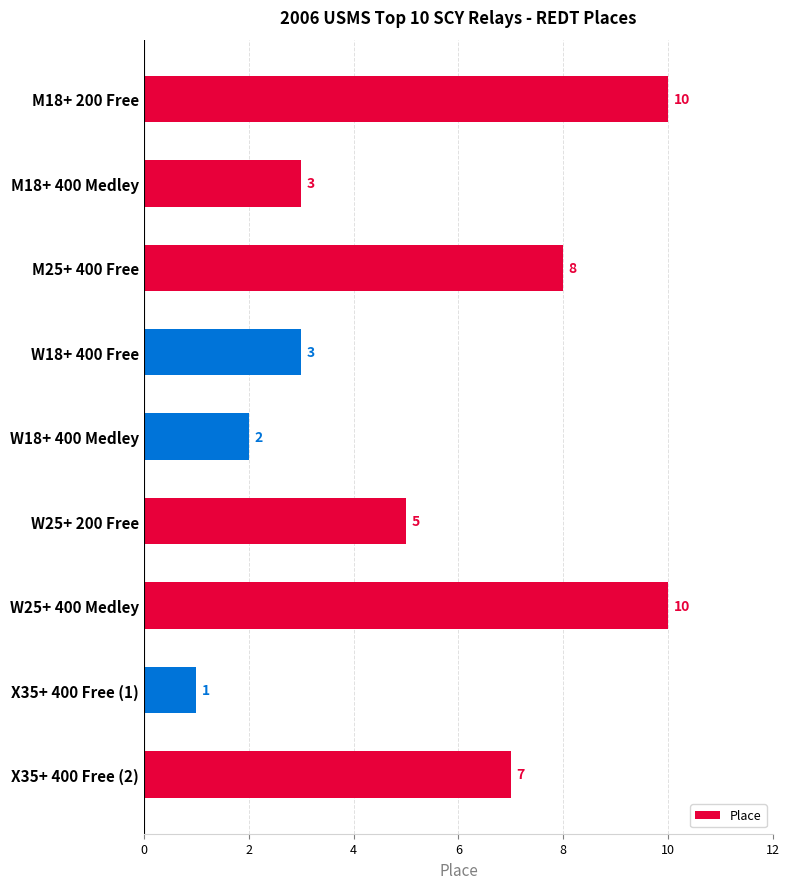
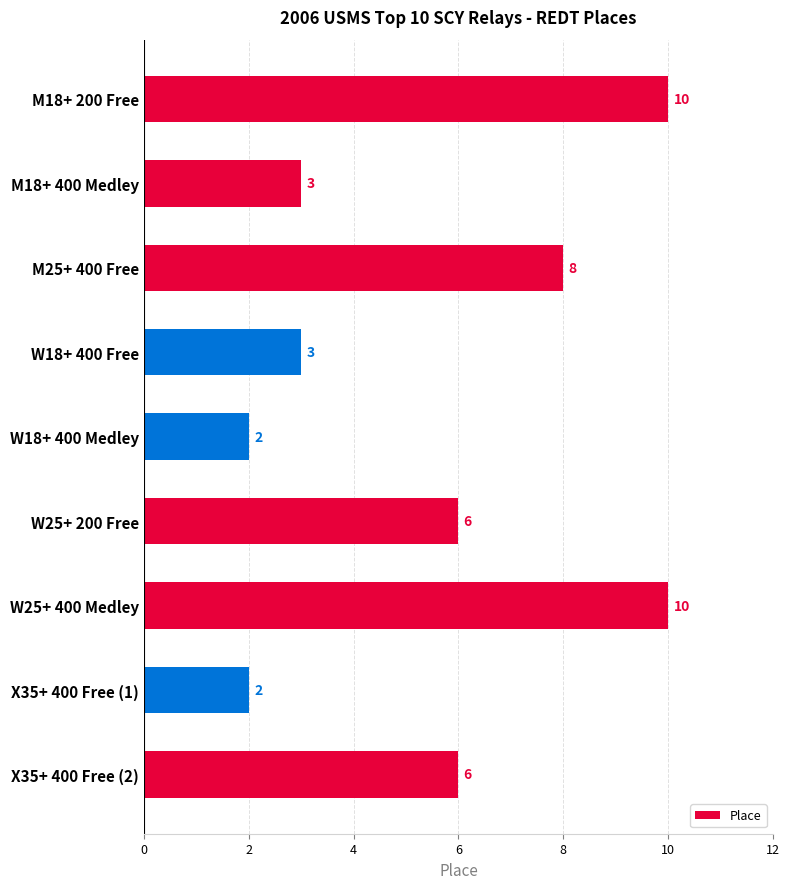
W25+ 200 Free: 5 -> 6
X35+ 400 Free (1): 1 -> 2
X35+ 400 Free (2): 7 -> 6
